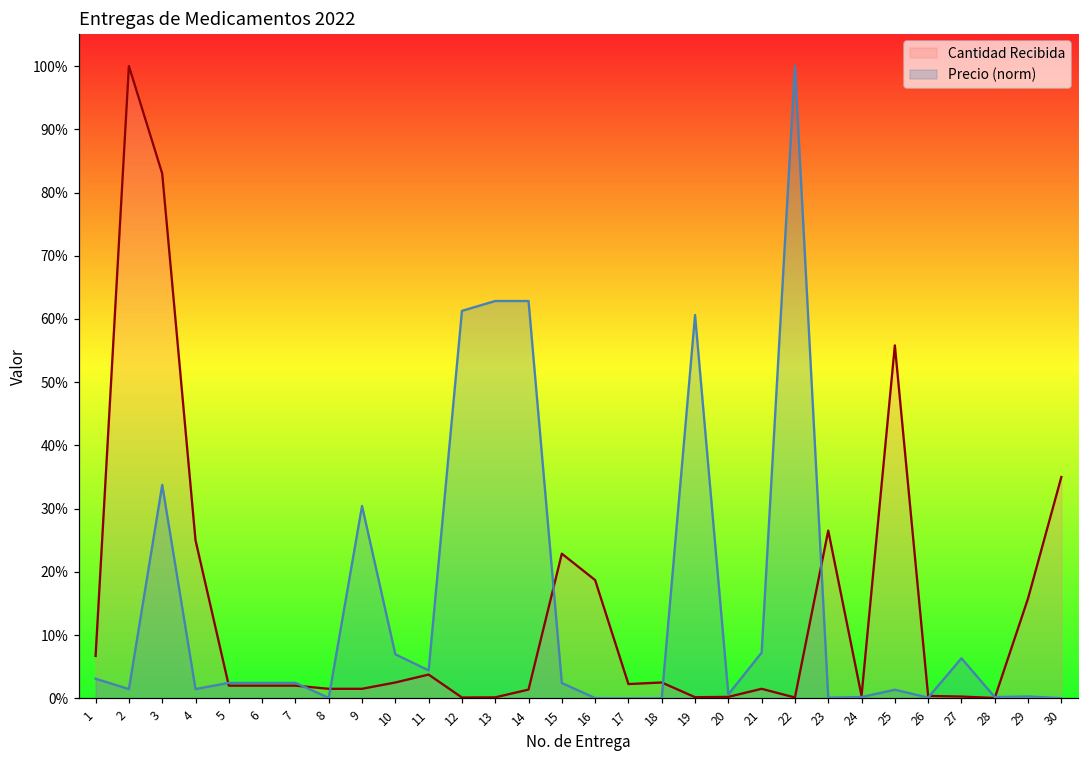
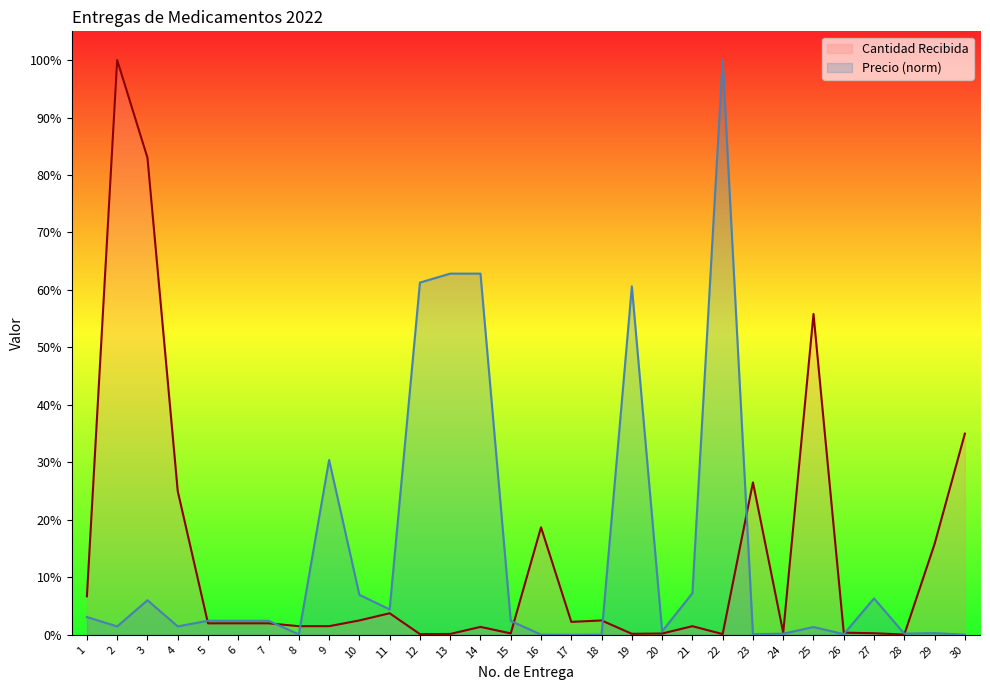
Precio (norm), 3: 34% -> 6%
Cantidad Recibida, 15: 23% -> 0%
